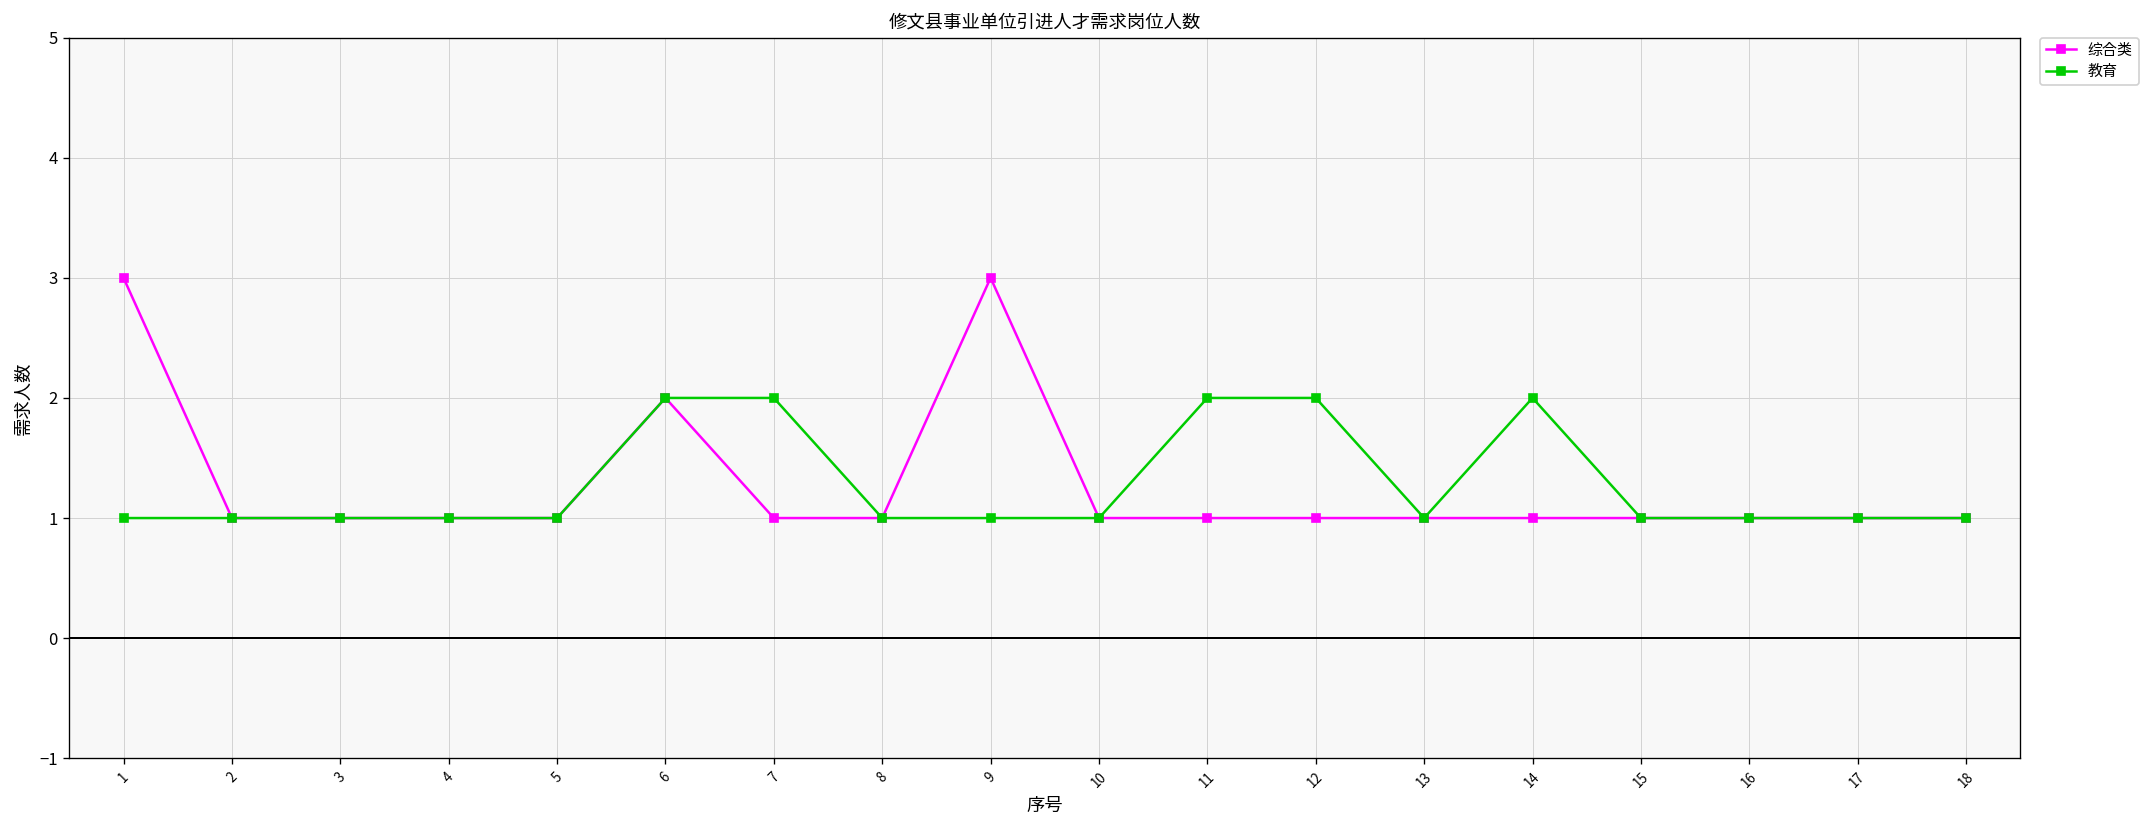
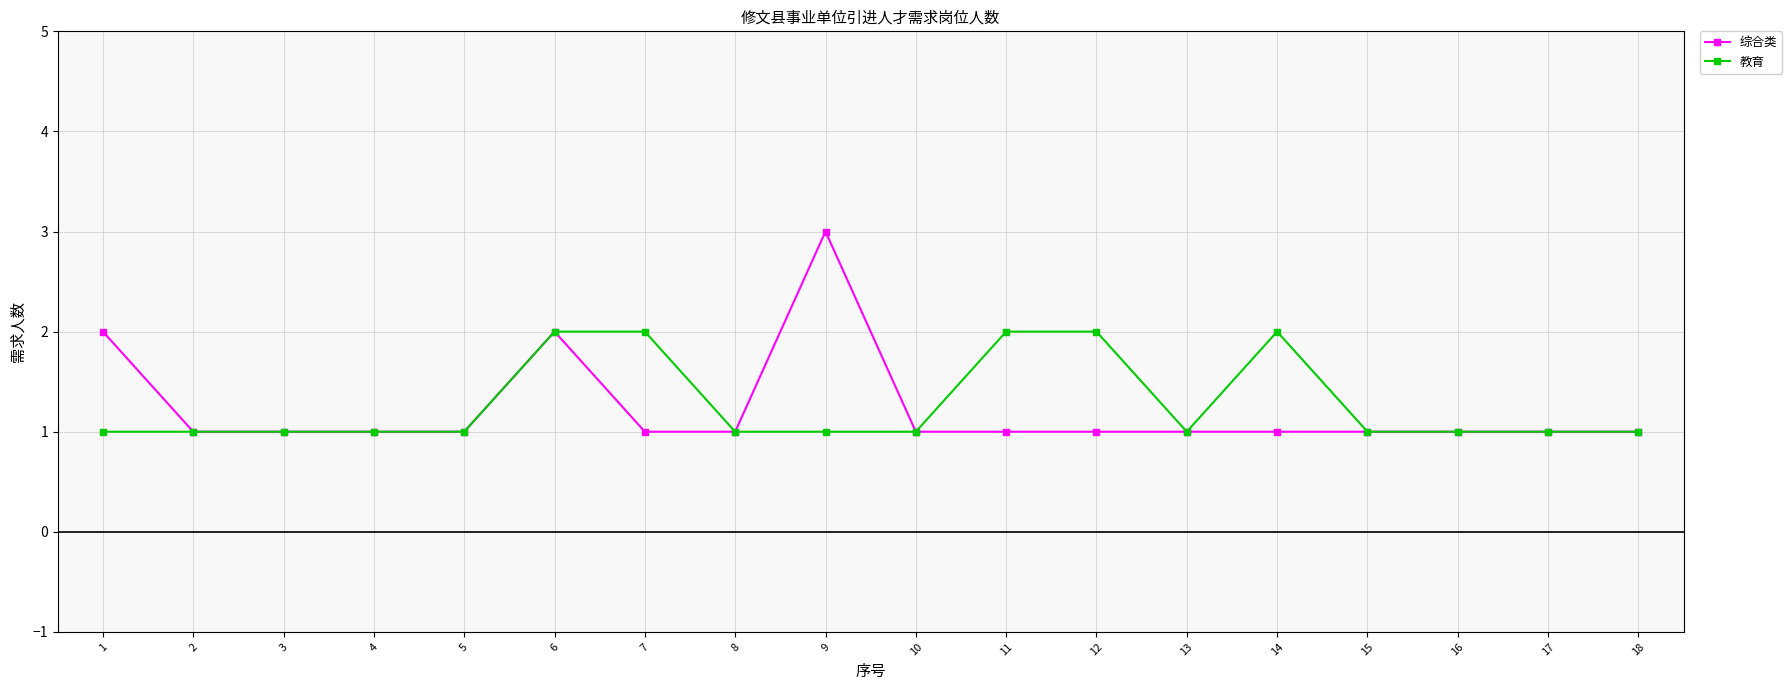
综合类, 1: 3 -> 2
